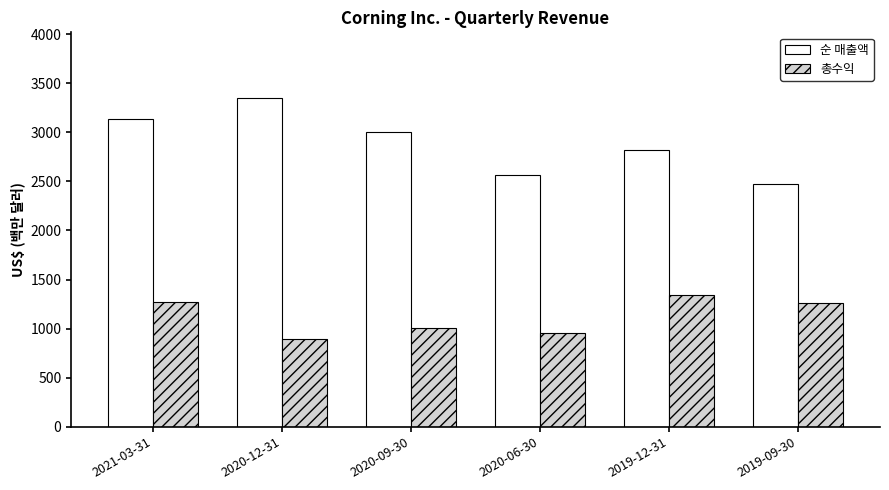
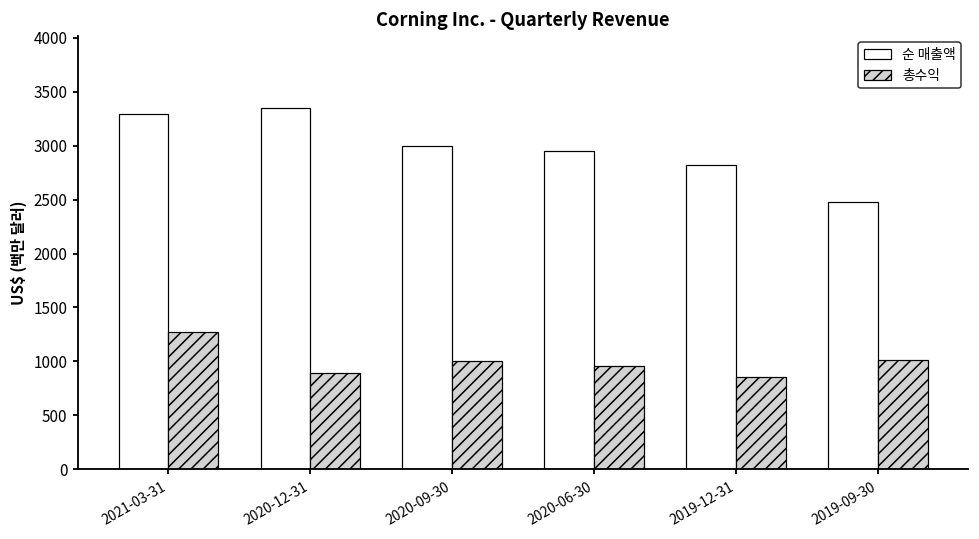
순 매출액, 2021-03-31: 3100 -> 3300
순 매출액, 2020-06-30: 2600 -> 2900
총수익, 2019-12-31: 1300 -> 900
총수익, 2019-09-30: 1300 -> 1000
